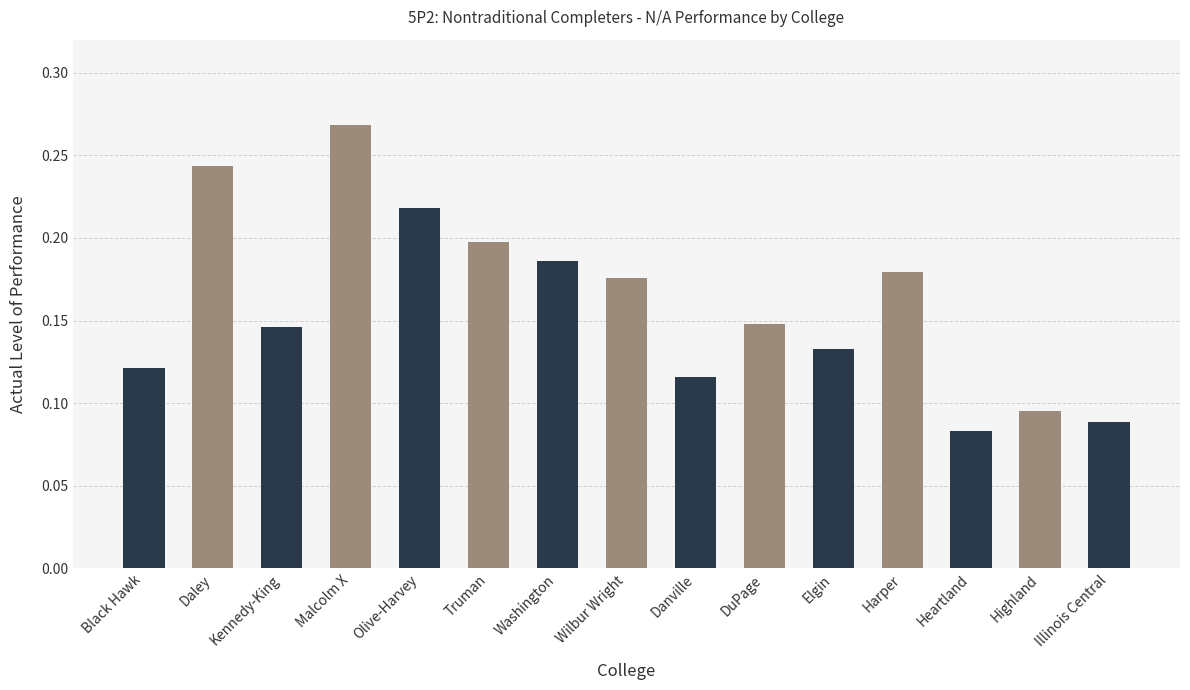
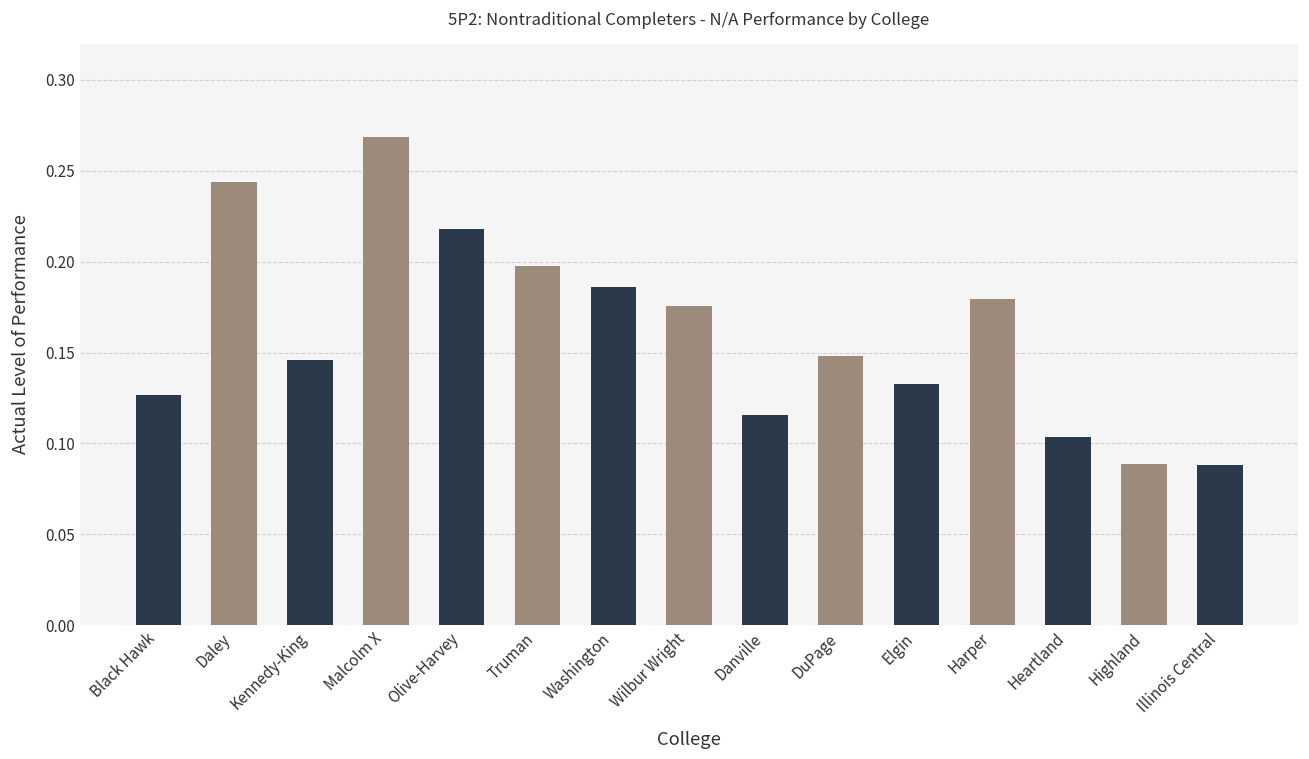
Black Hawk: 0.121 -> 0.127
Heartland: 0.083 -> 0.104
Highland: 0.095 -> 0.089
